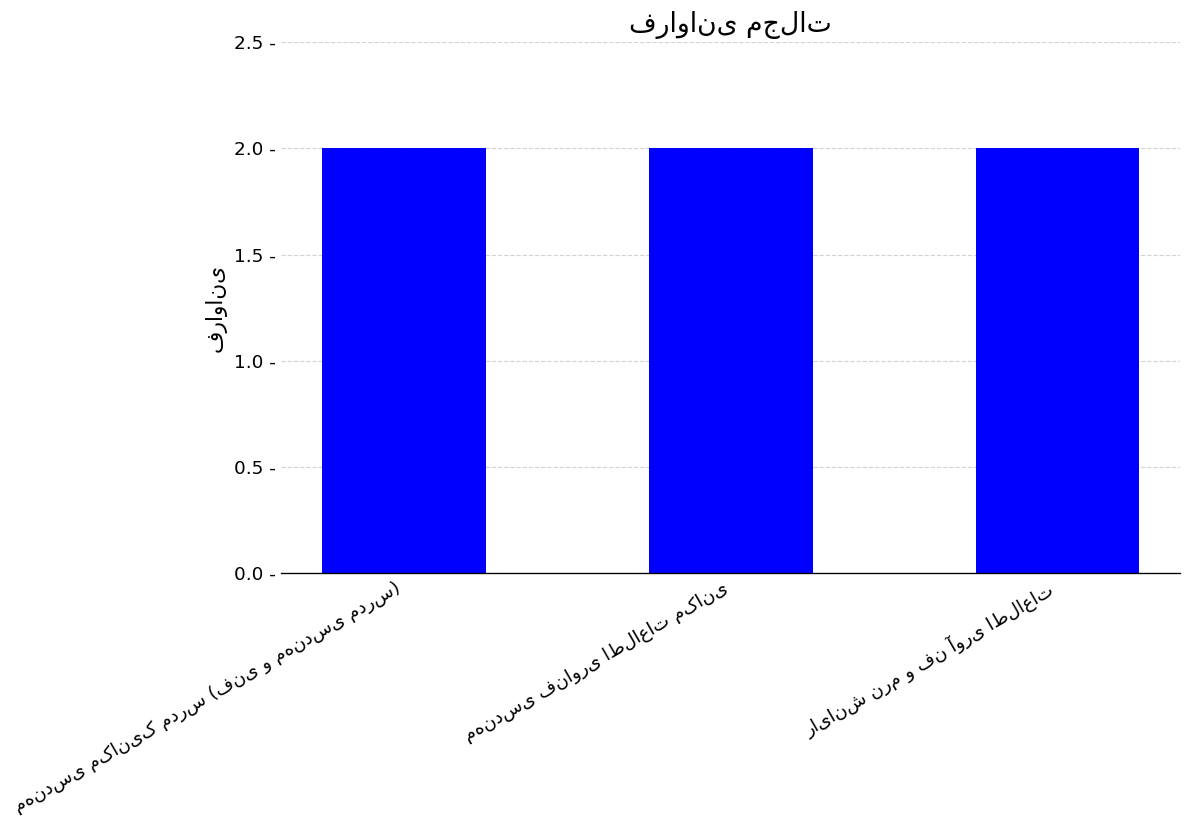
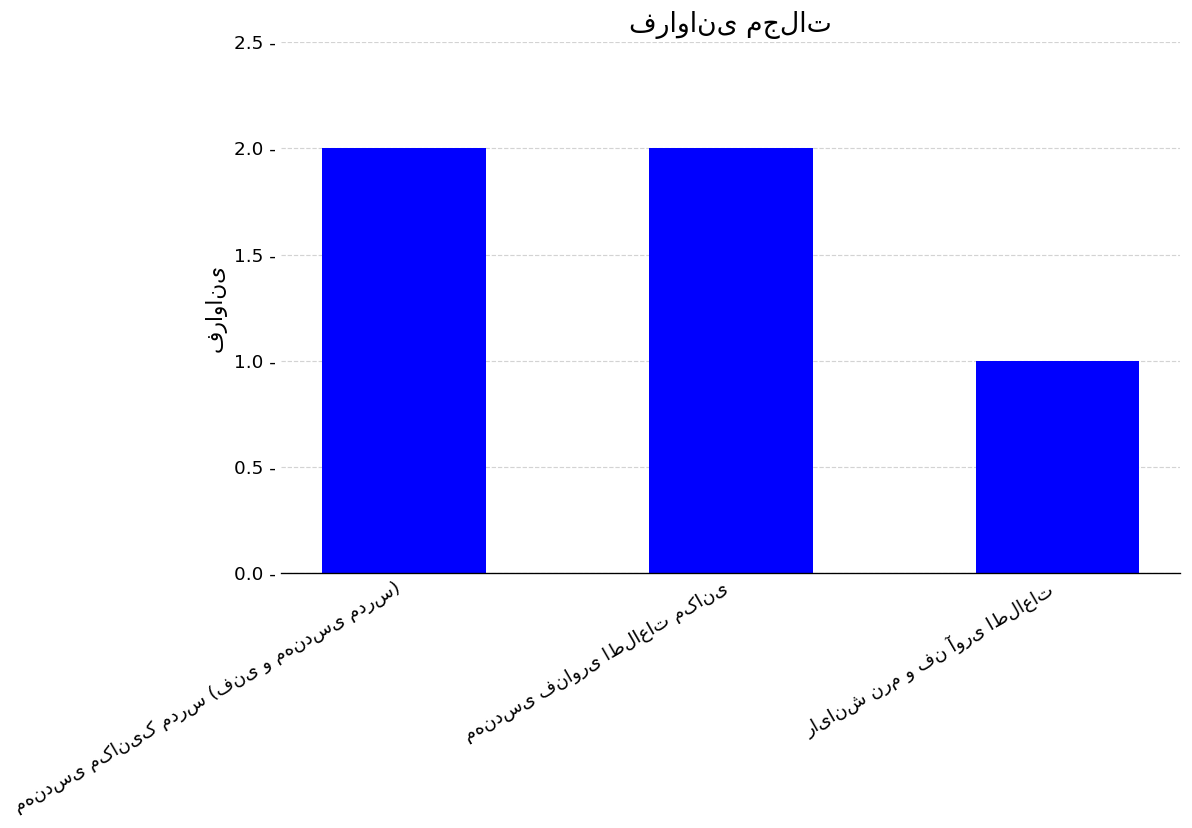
رایانش نرم و فن آوری اطلاعات: 2 - -> 1 -
